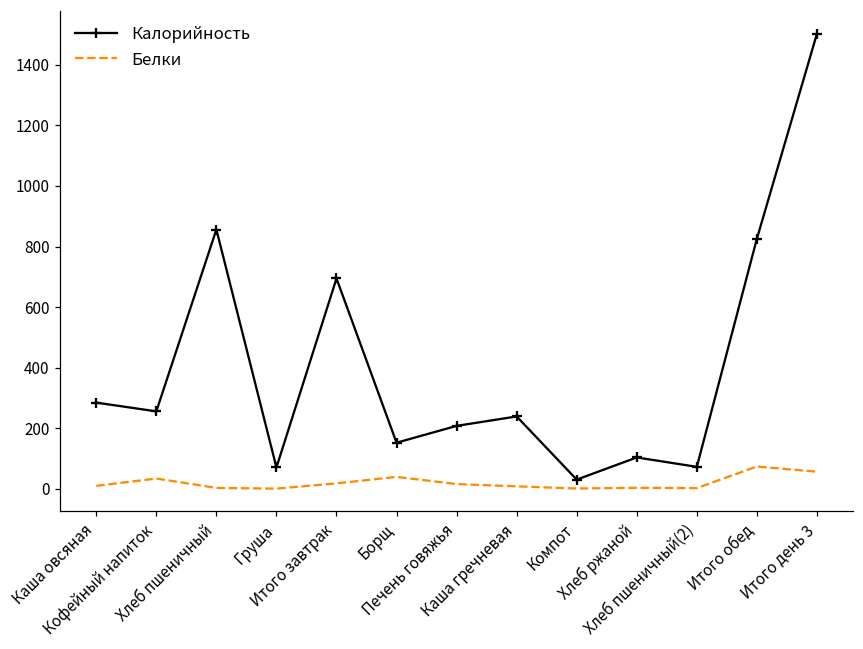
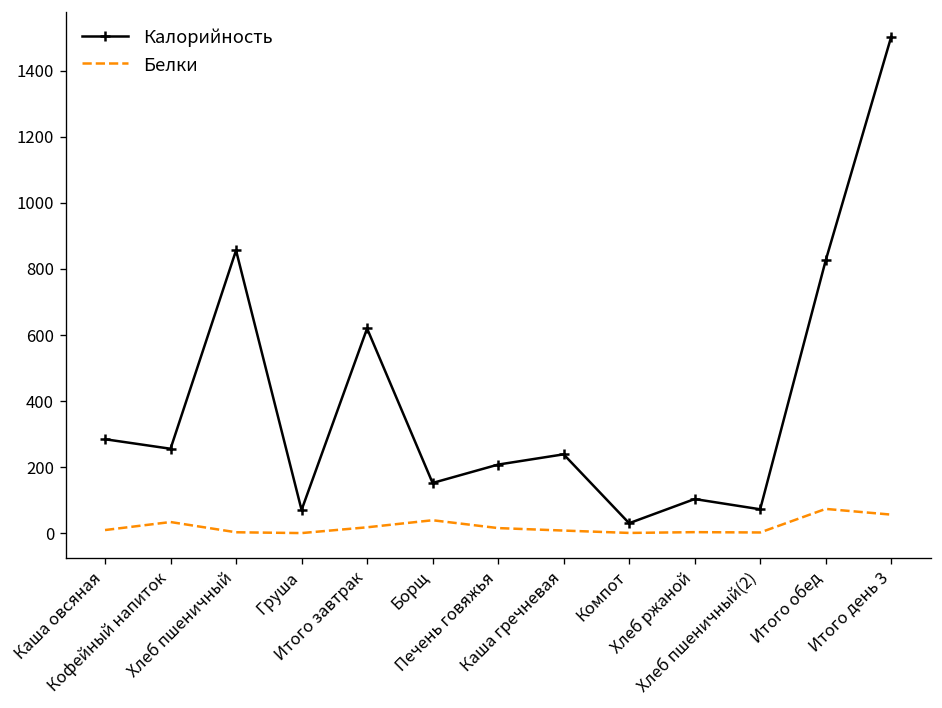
Калорийность, Итого завтрак: 690 -> 620
